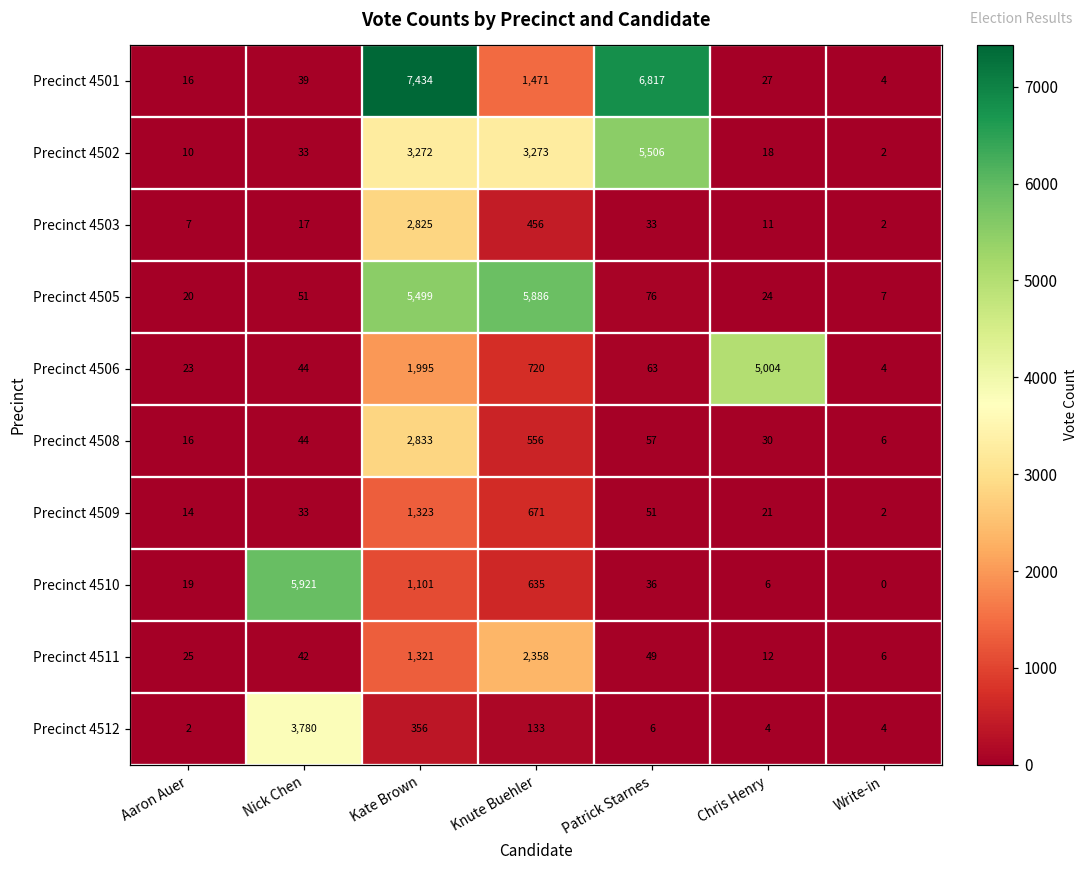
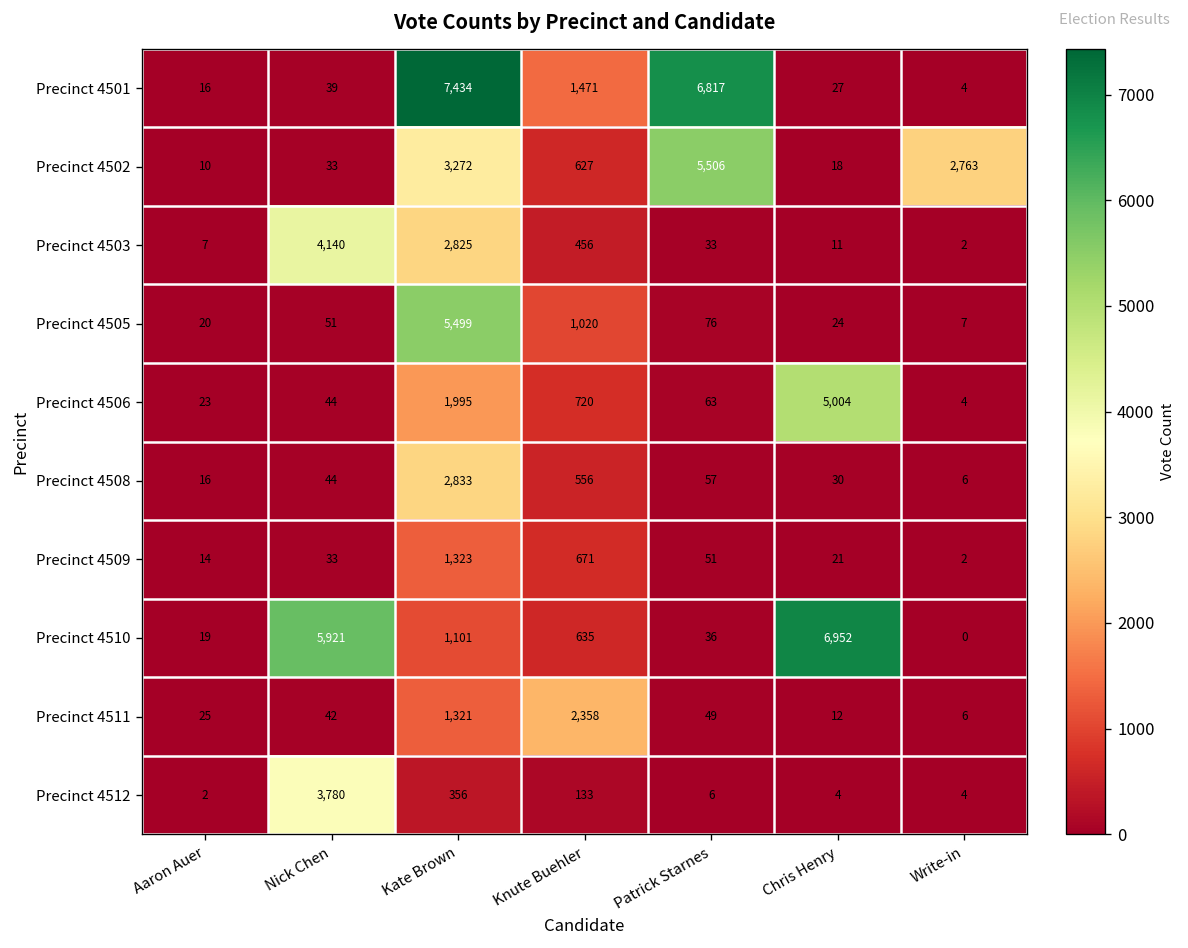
Precinct 4502, Knute Buehler: 3,273 -> 627
Precinct 4502, Write-in: 2 -> 2,763
Precinct 4503, Nick Chen: 17 -> 4,140
Precinct 4505, Knute Buehler: 5,886 -> 1,020
Precinct 4510, Chris Henry: 6 -> 6,952
